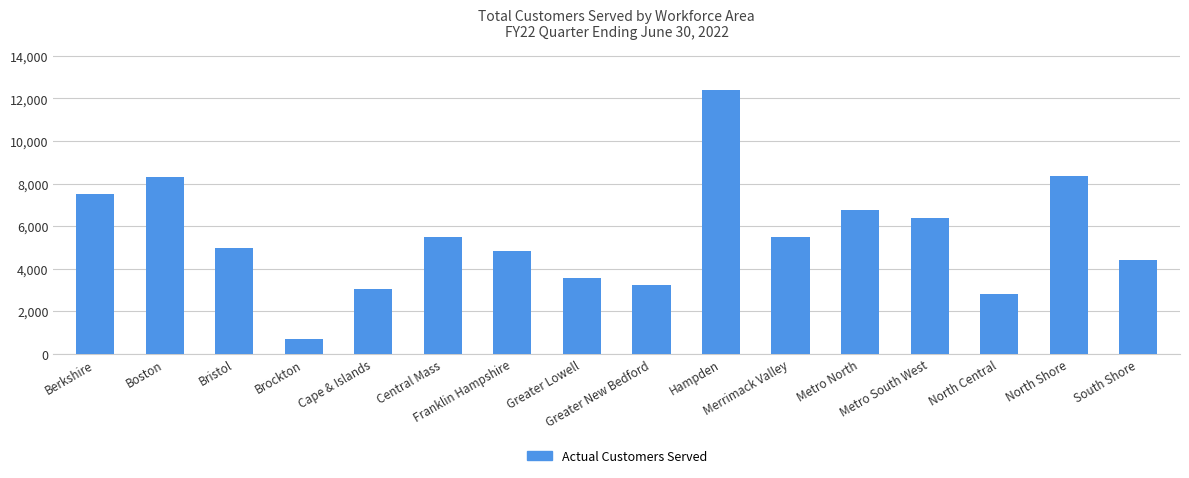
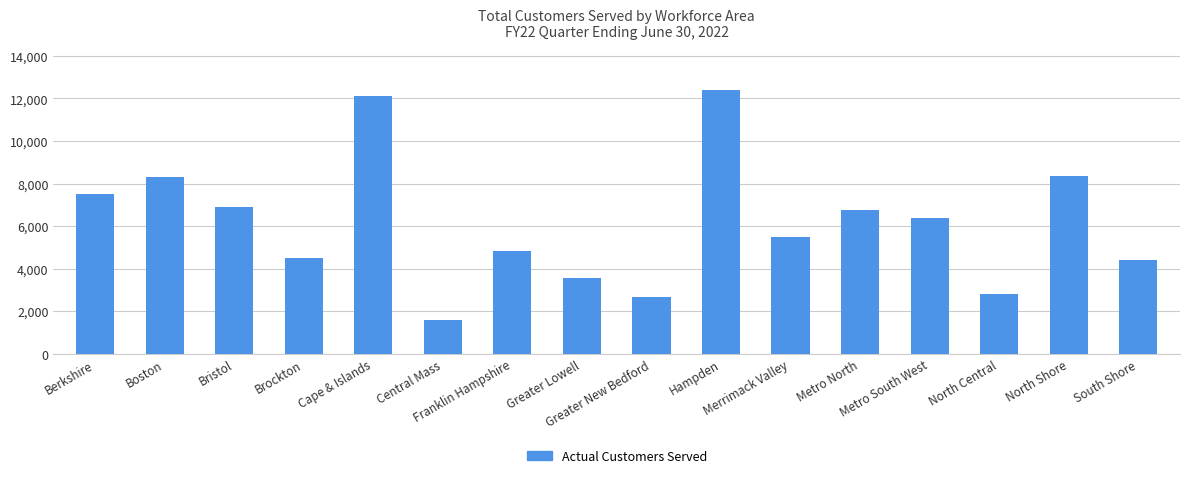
Bristol: 5,000 -> 6,900
Brockton: 700 -> 4,500
Cape & Islands: 3,100 -> 12,100
Central Mass: 5,500 -> 1,600
Greater New Bedford: 3,200 -> 2,700
